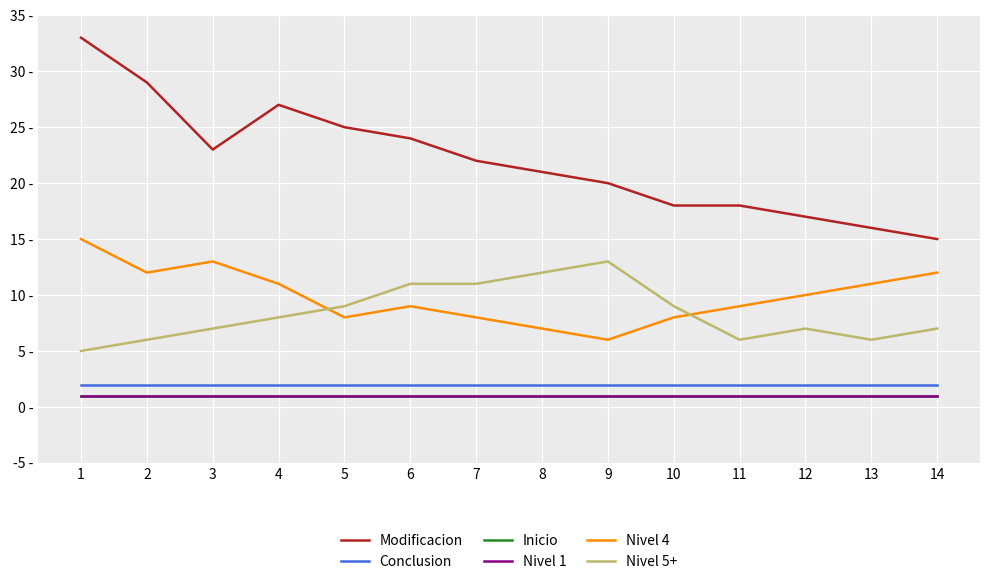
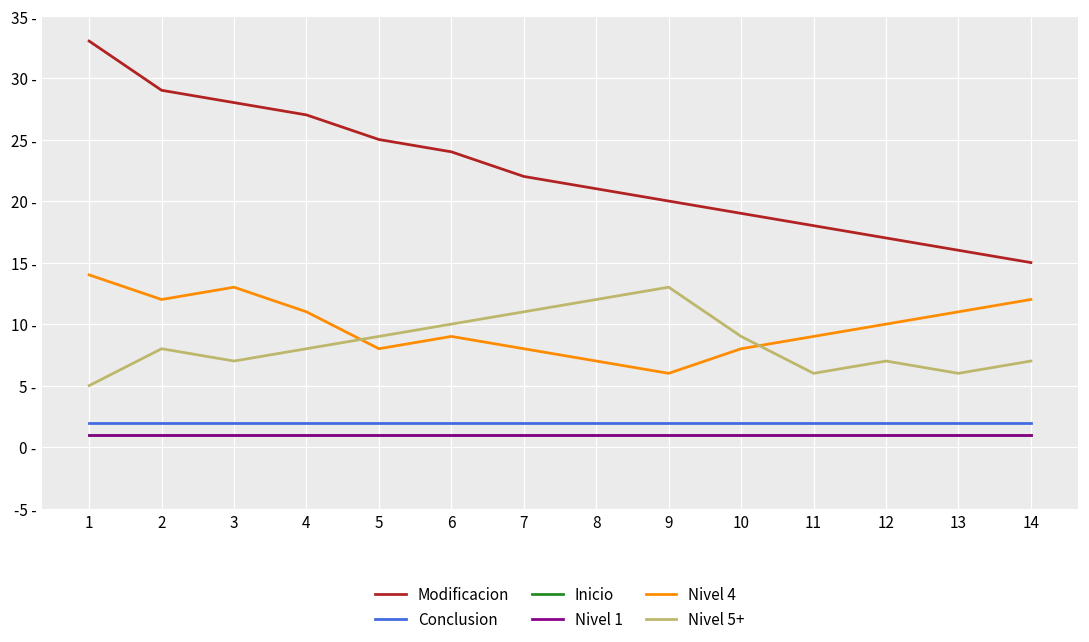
Nivel 4, 1: 15 - -> 14 -
Nivel 5+, 2: 6 - -> 8 -
Modificacion, 3: 23 - -> 28 -
Nivel 5+, 6: 11 - -> 10 -
Modificacion, 10: 18 - -> 19 -
